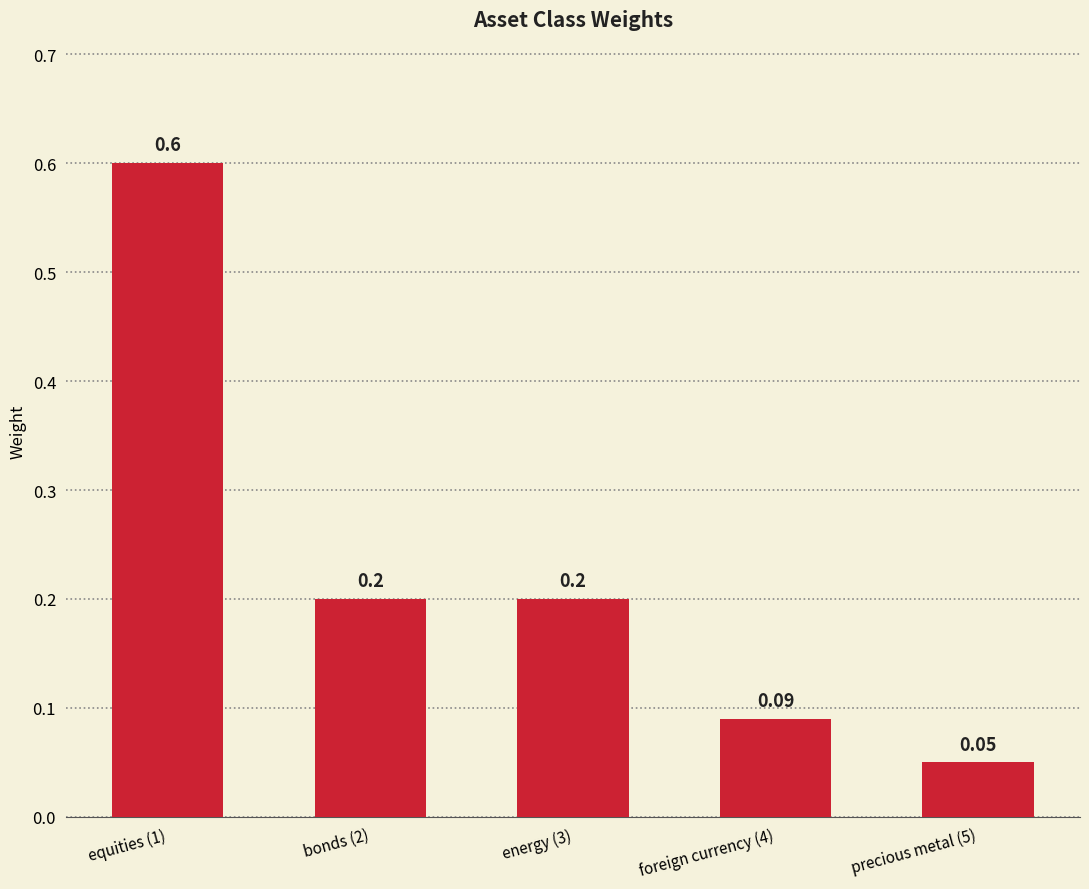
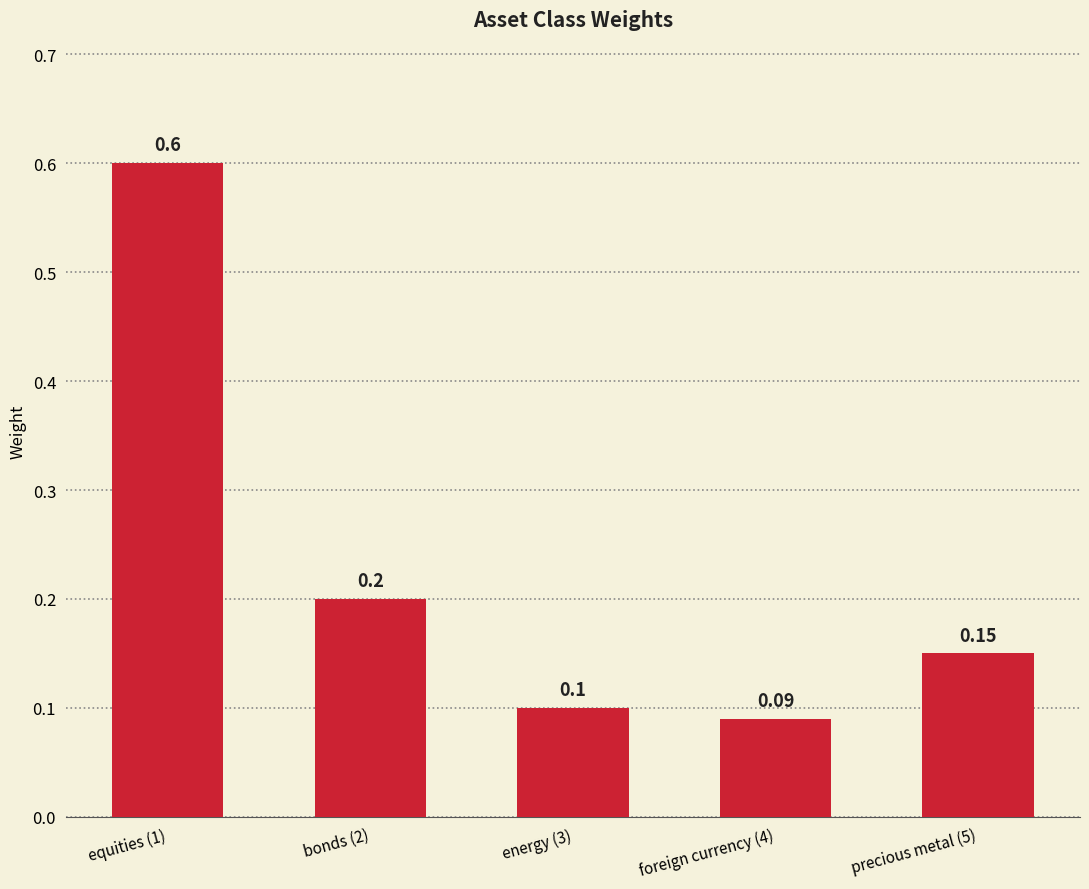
energy (3): 0.2 -> 0.1
precious metal (5): 0.05 -> 0.15
